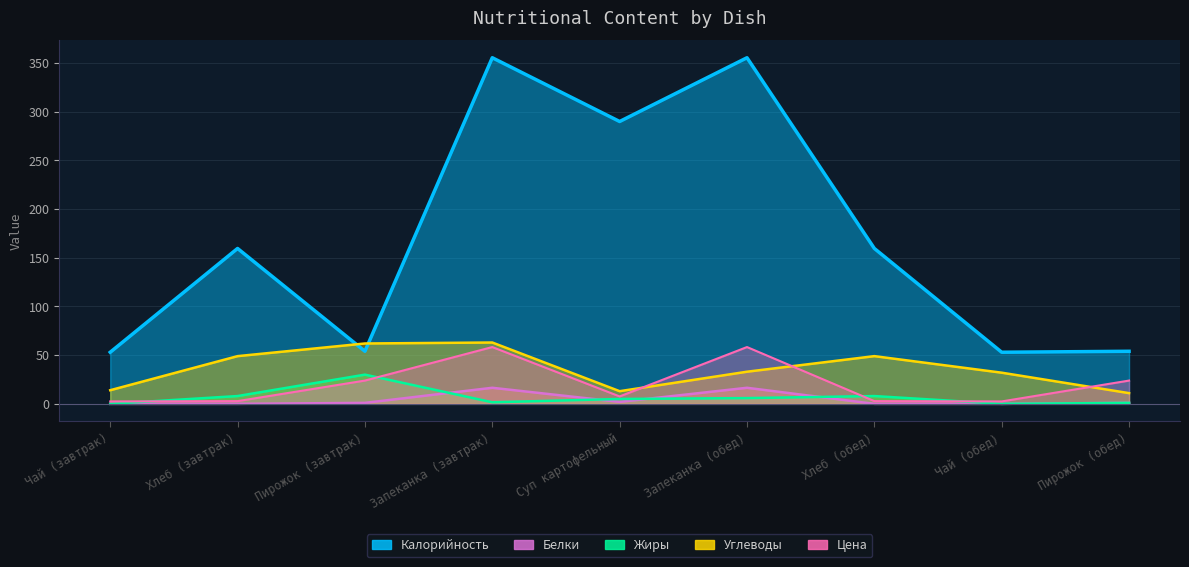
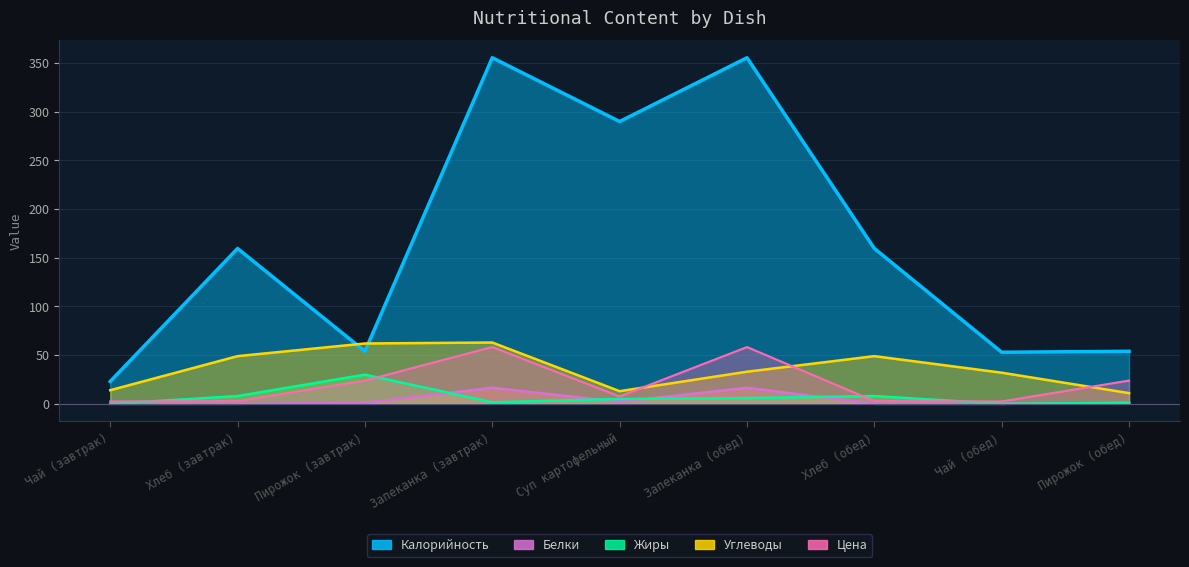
Калорийность, Чай (завтрак): 50 -> 20
